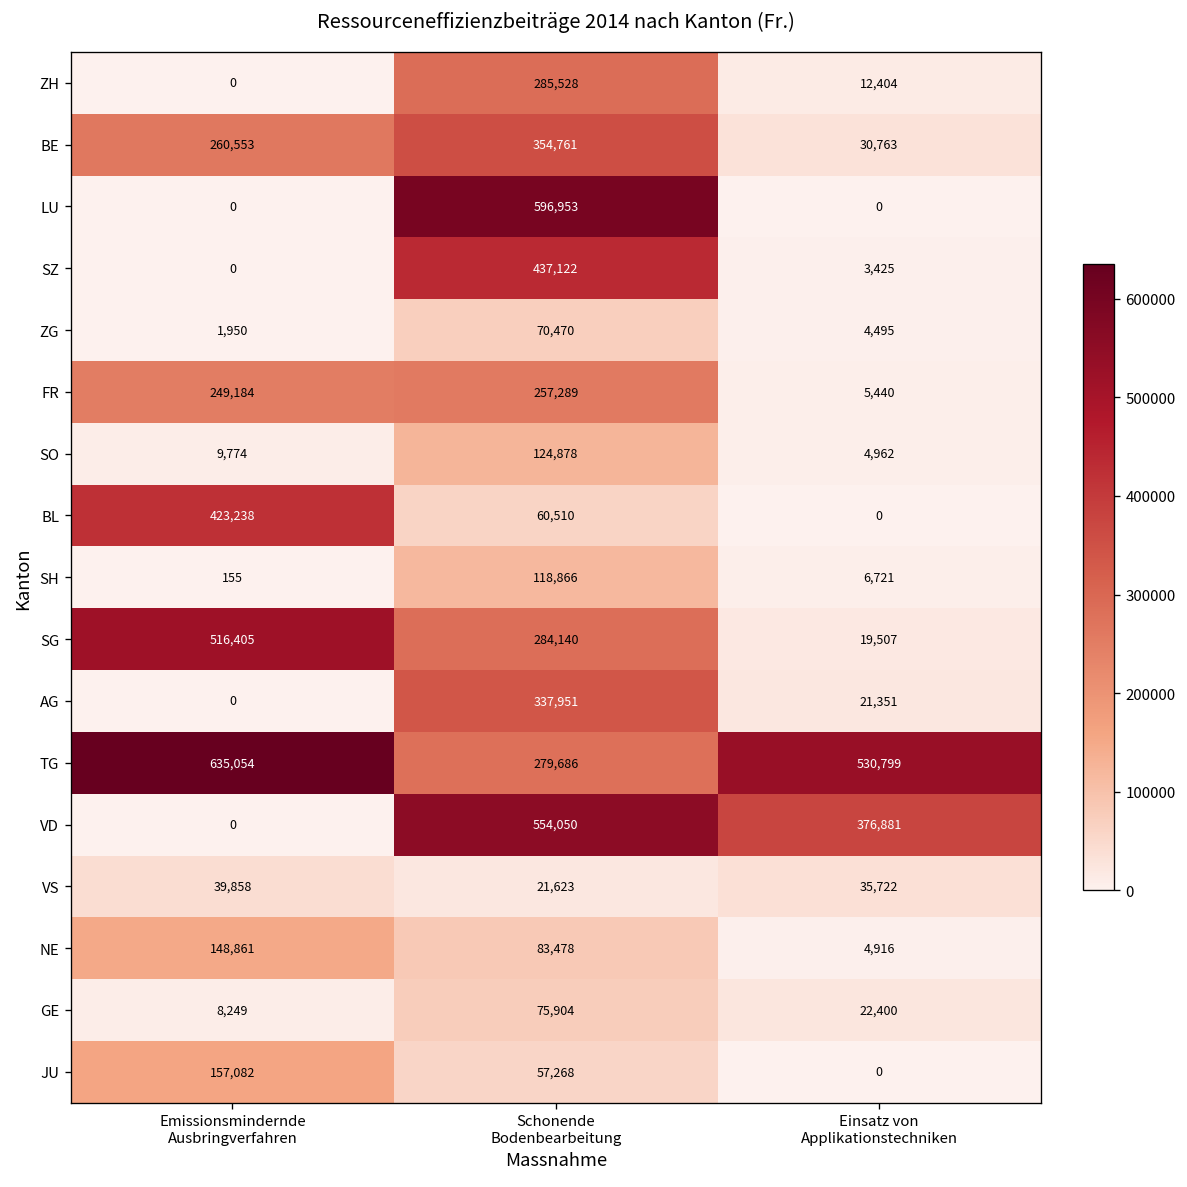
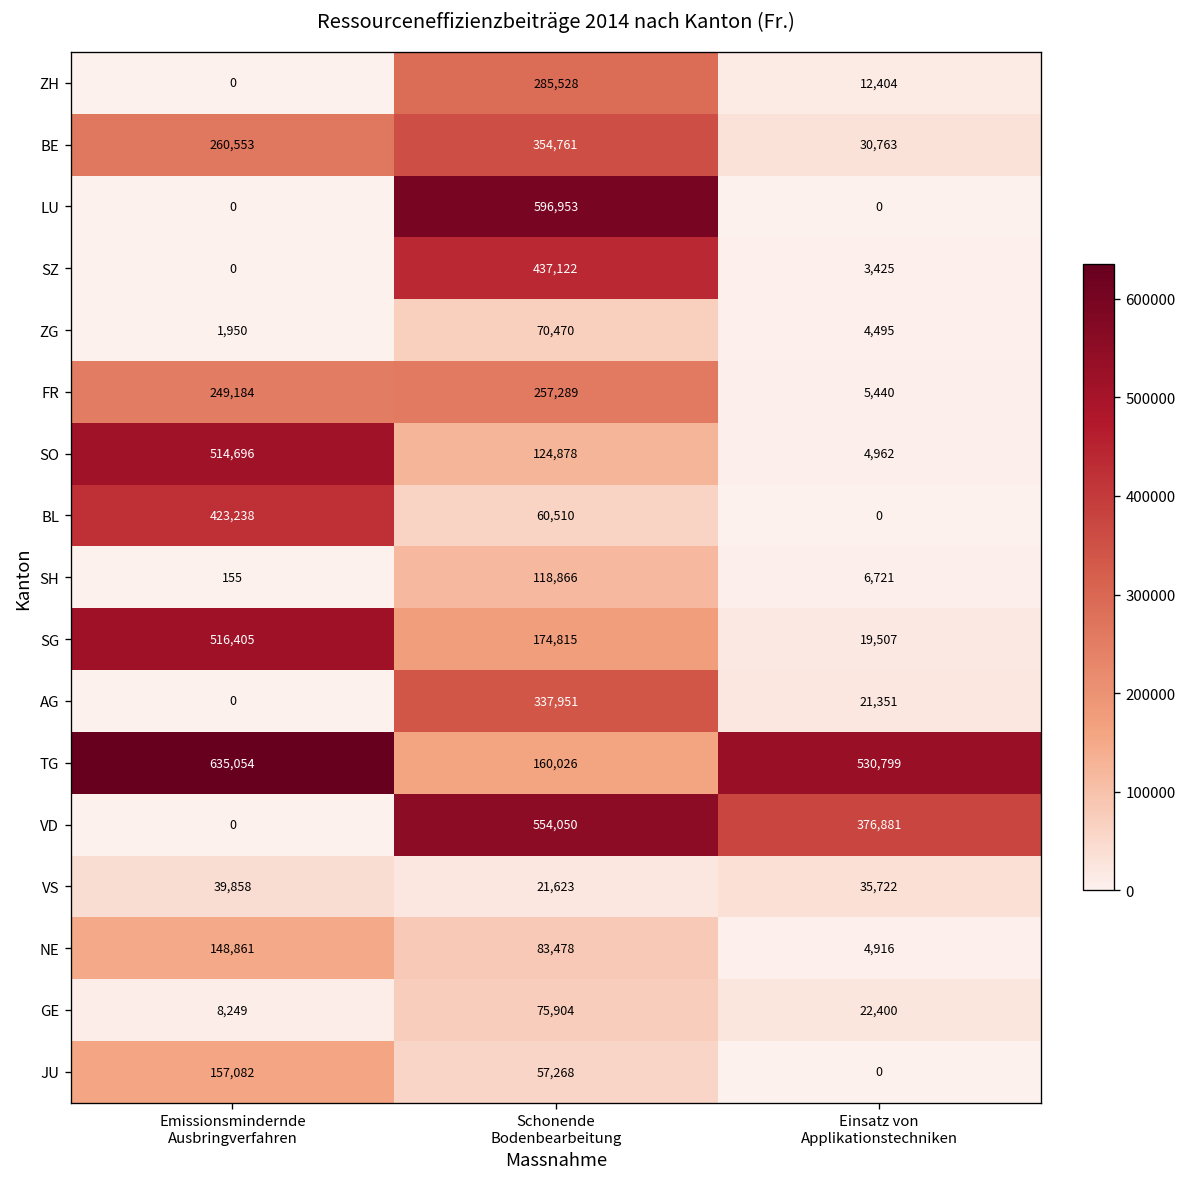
SO, Emissionsmindernde Ausbringverfahren: 9,774 -> 514,696
SG, Schonende Bodenbearbeitung: 284,140 -> 174,815
TG, Schonende Bodenbearbeitung: 279,686 -> 160,026
